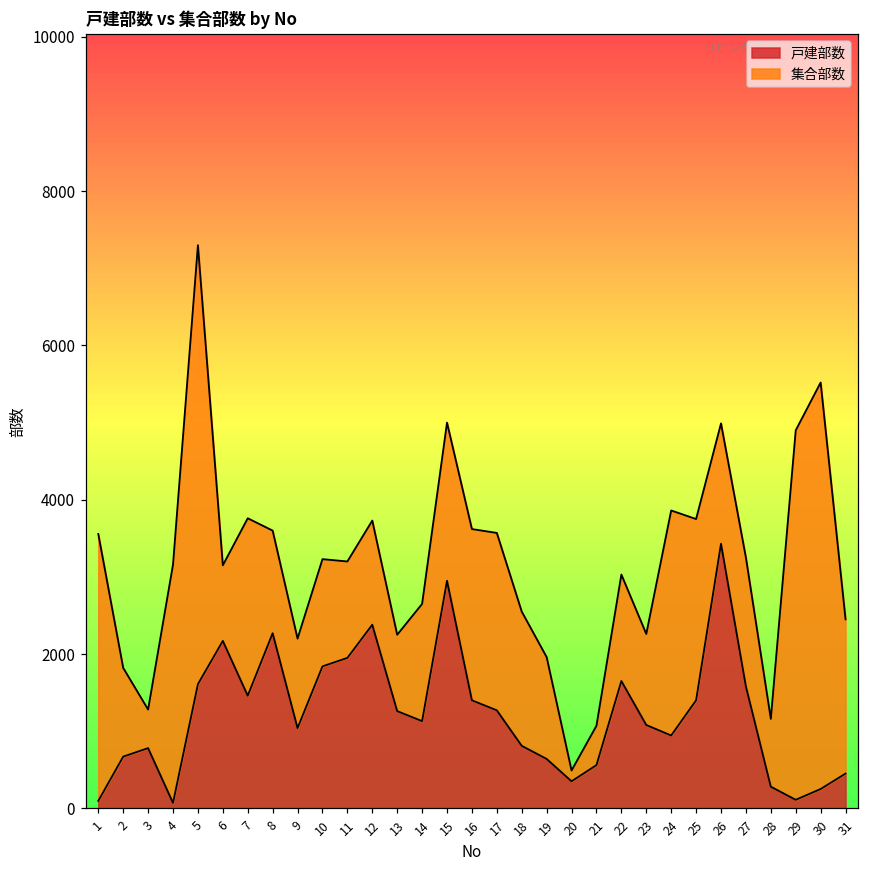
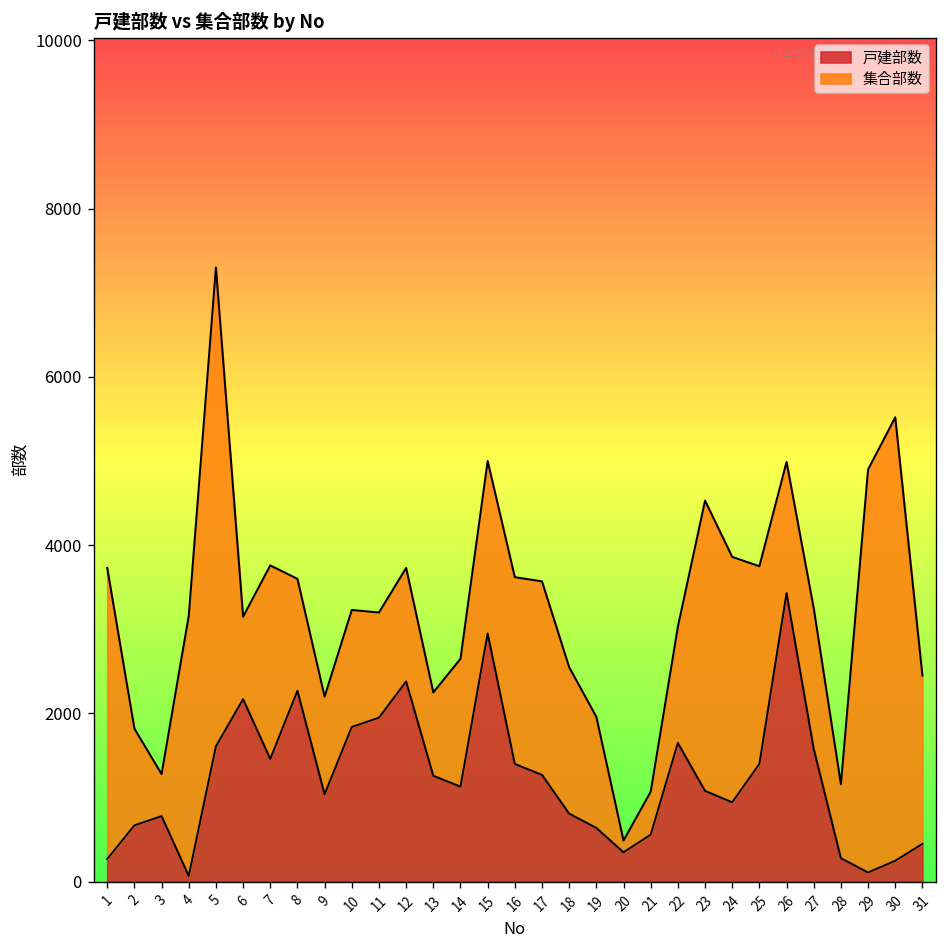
戸建部数, 1: 100 -> 300
集合部数, 23: 1200 -> 3500
